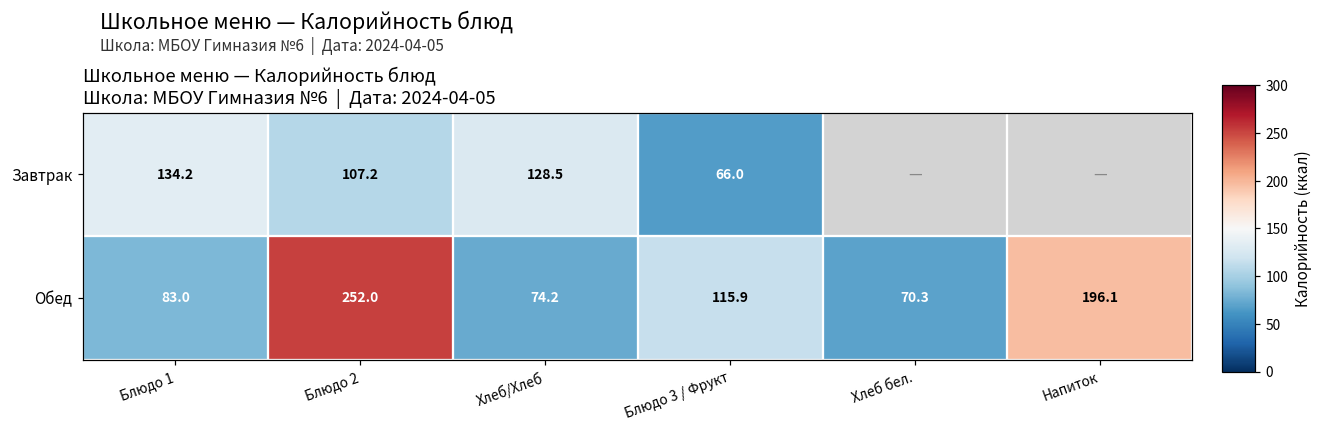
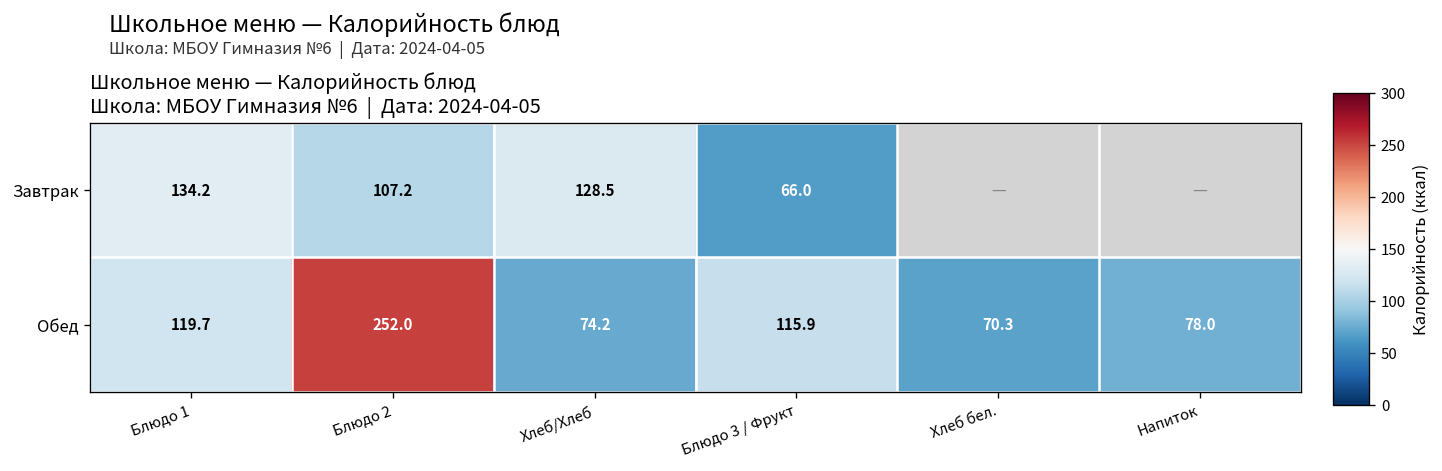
Обед, Блюдо 1: 83.0 -> 119.7
Обед, Напиток: 196.1 -> 78.0
